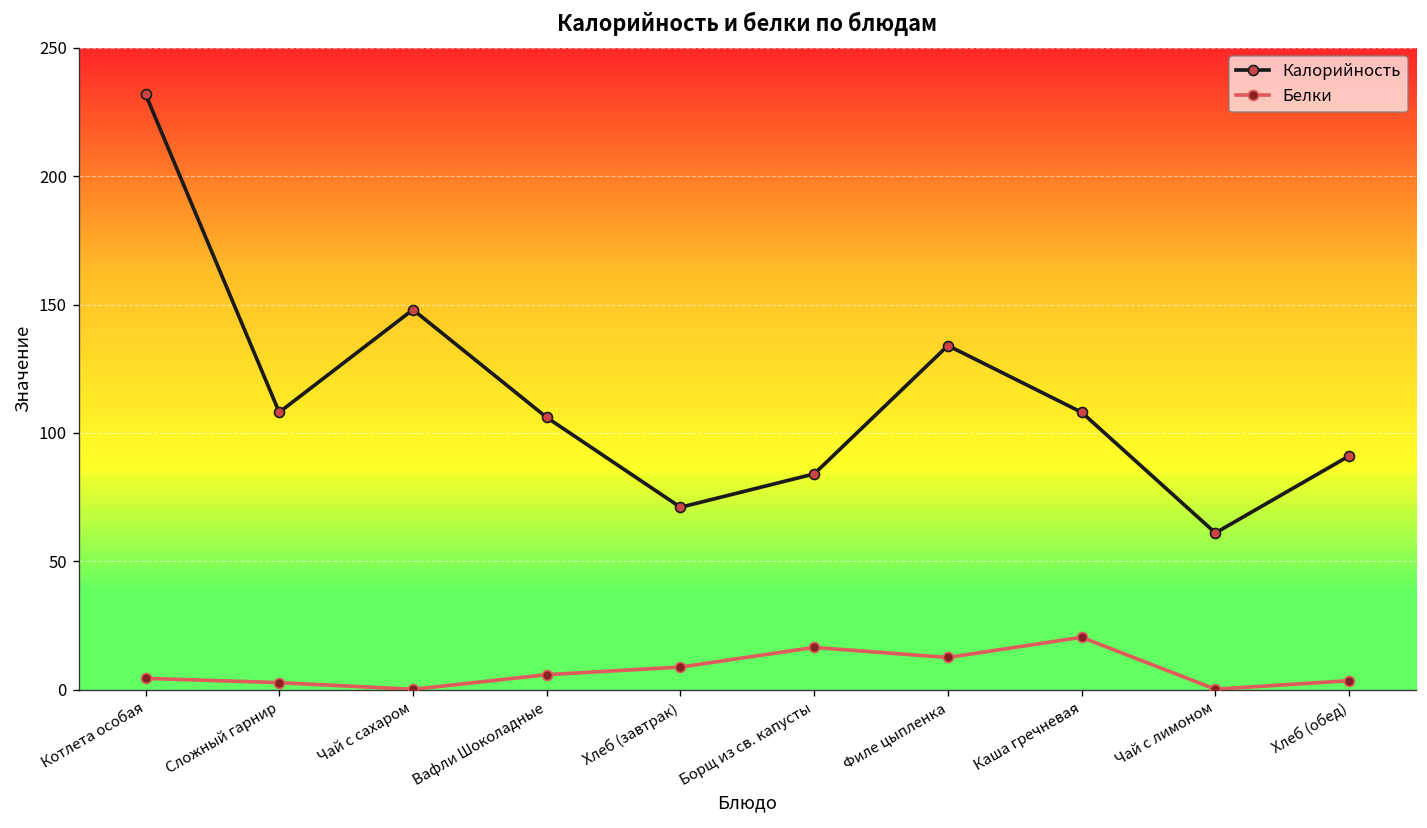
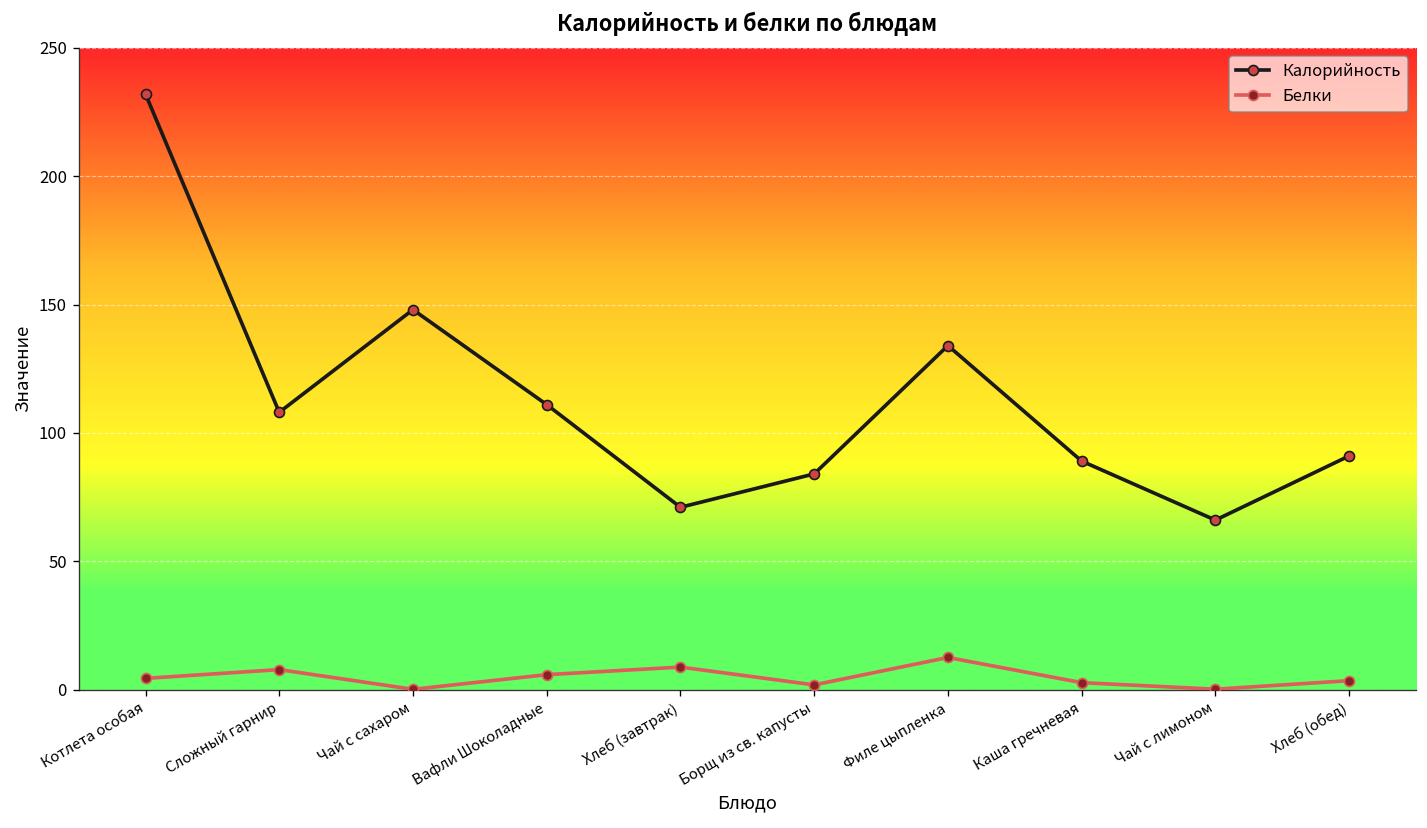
Белки, Сложный гарнир: 3 -> 8
Калорийность, Вафли Шоколадные: 106 -> 111
Белки, Борщ из св. капусты: 16 -> 2
Калорийность, Каша гречневая: 108 -> 89
Белки, Каша гречневая: 20 -> 3
Калорийность, Чай с лимоном: 61 -> 66
